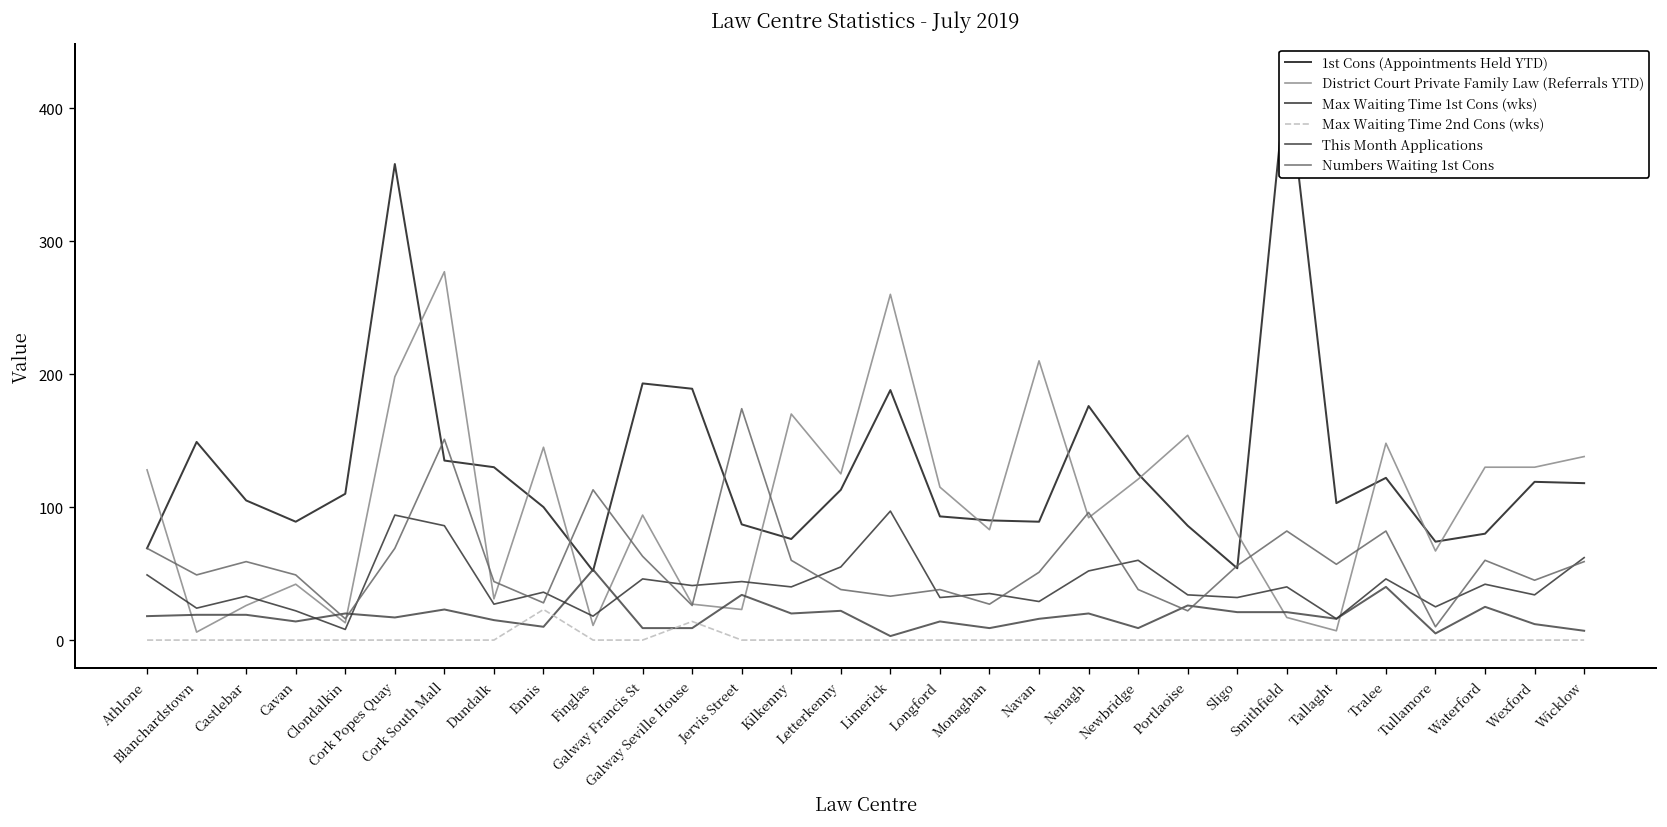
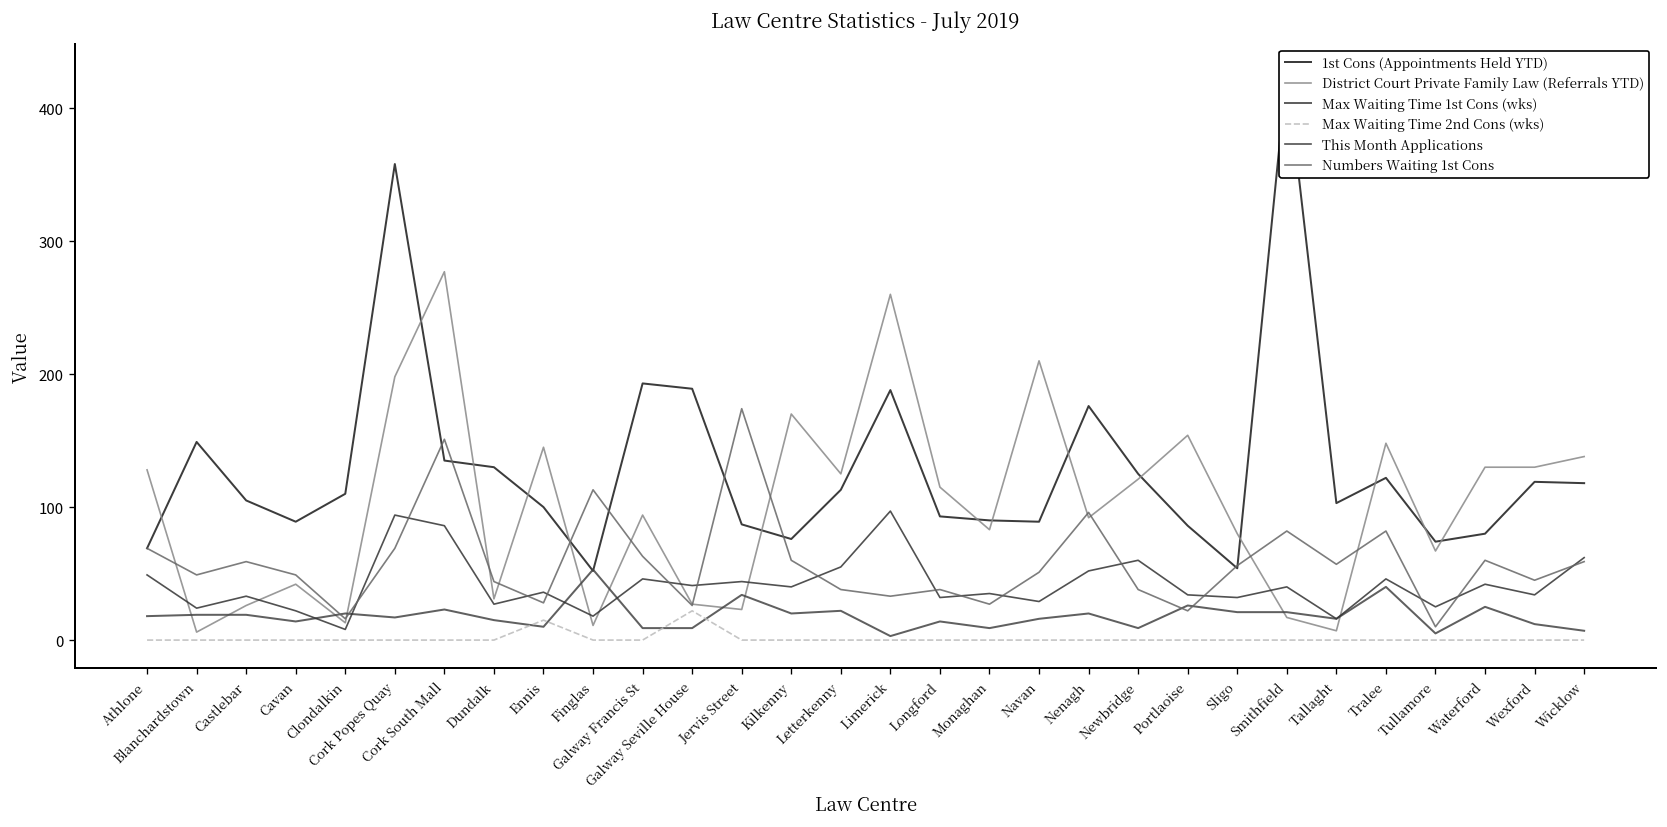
Max Waiting Time 2nd Cons (wks), Ennis: 23 -> 15
Max Waiting Time 2nd Cons (wks), Galway Seville House: 14 -> 22
